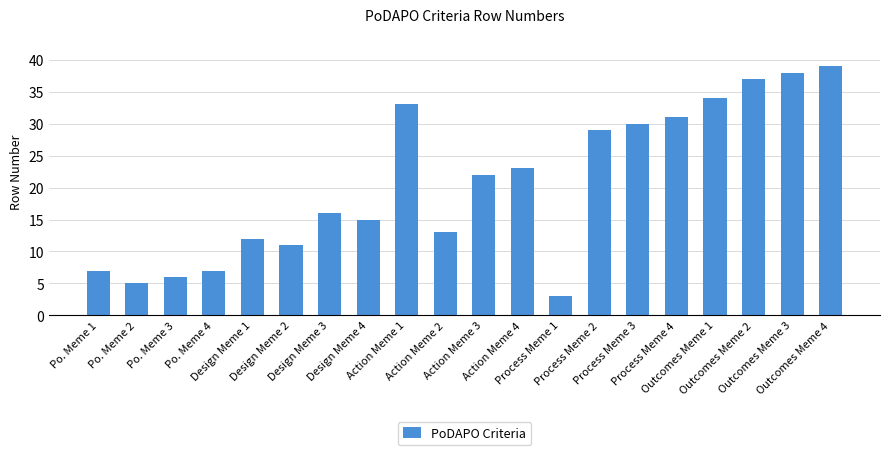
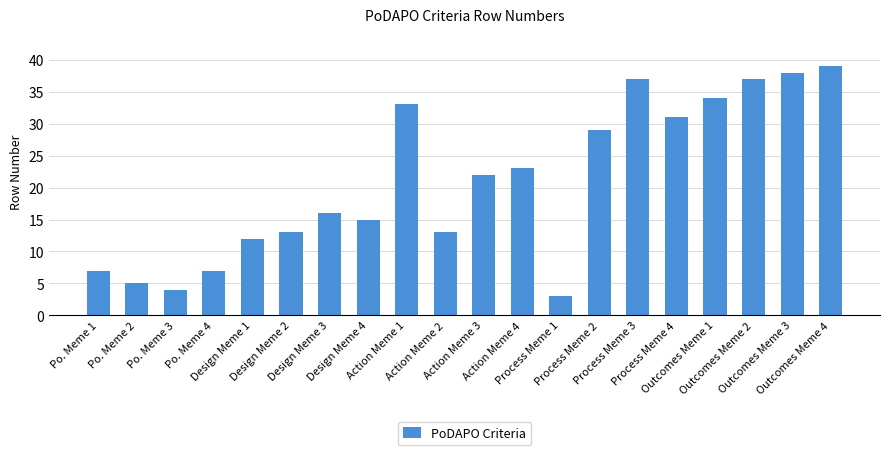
Po. Meme 3: 6 -> 4
Design Meme 2: 11 -> 13
Process Meme 3: 30 -> 37
